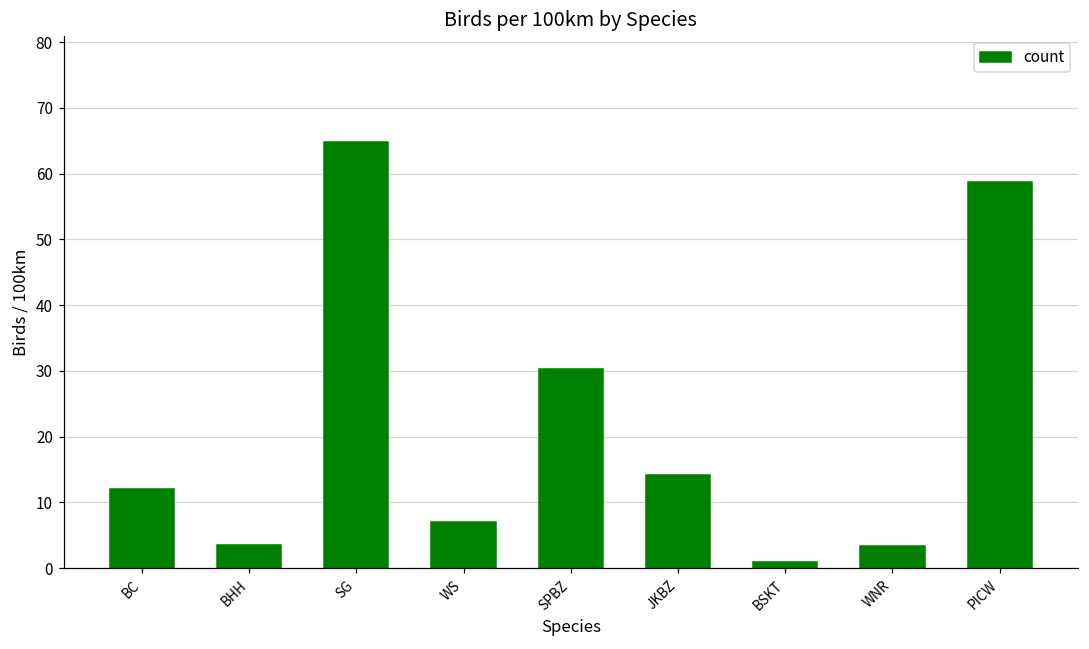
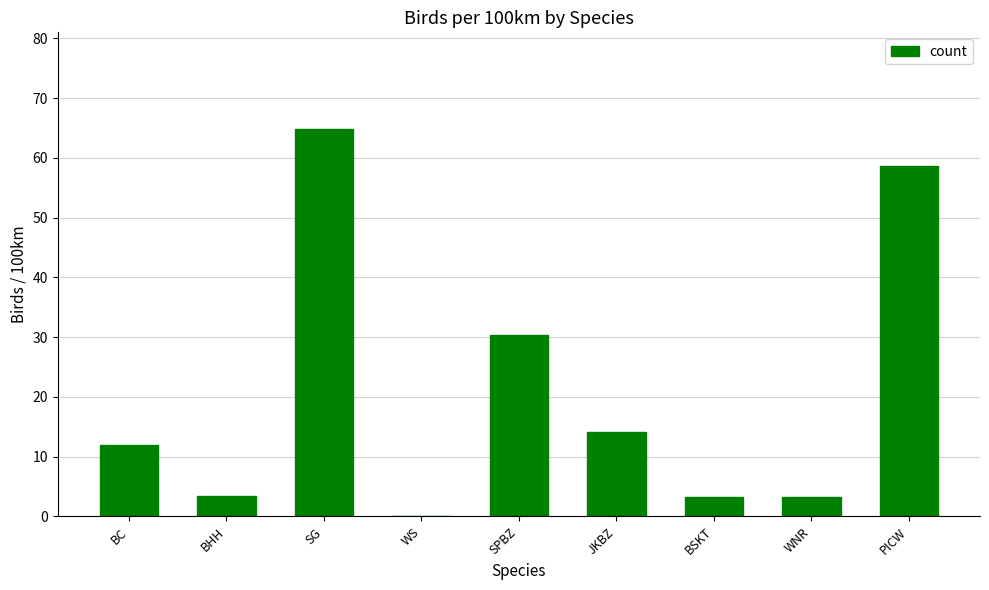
WS: 7 -> 0
BSKT: 1 -> 3
